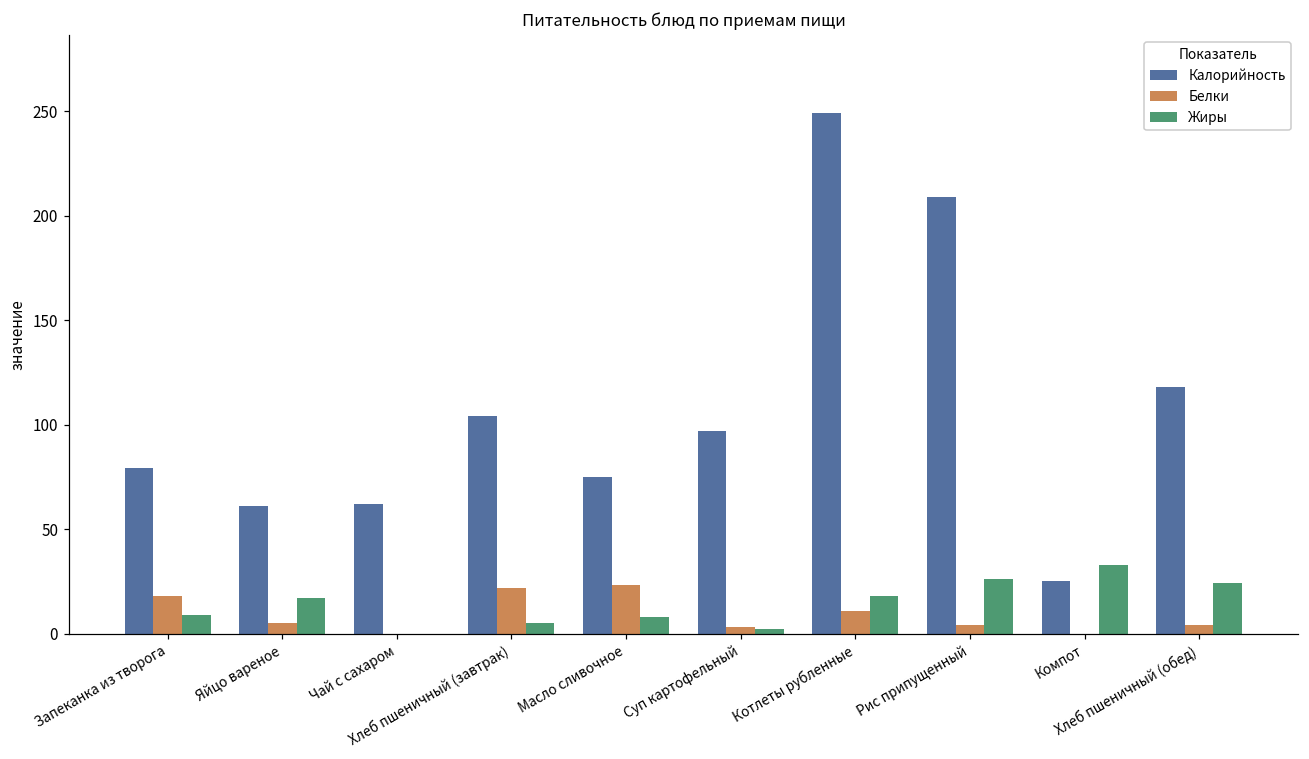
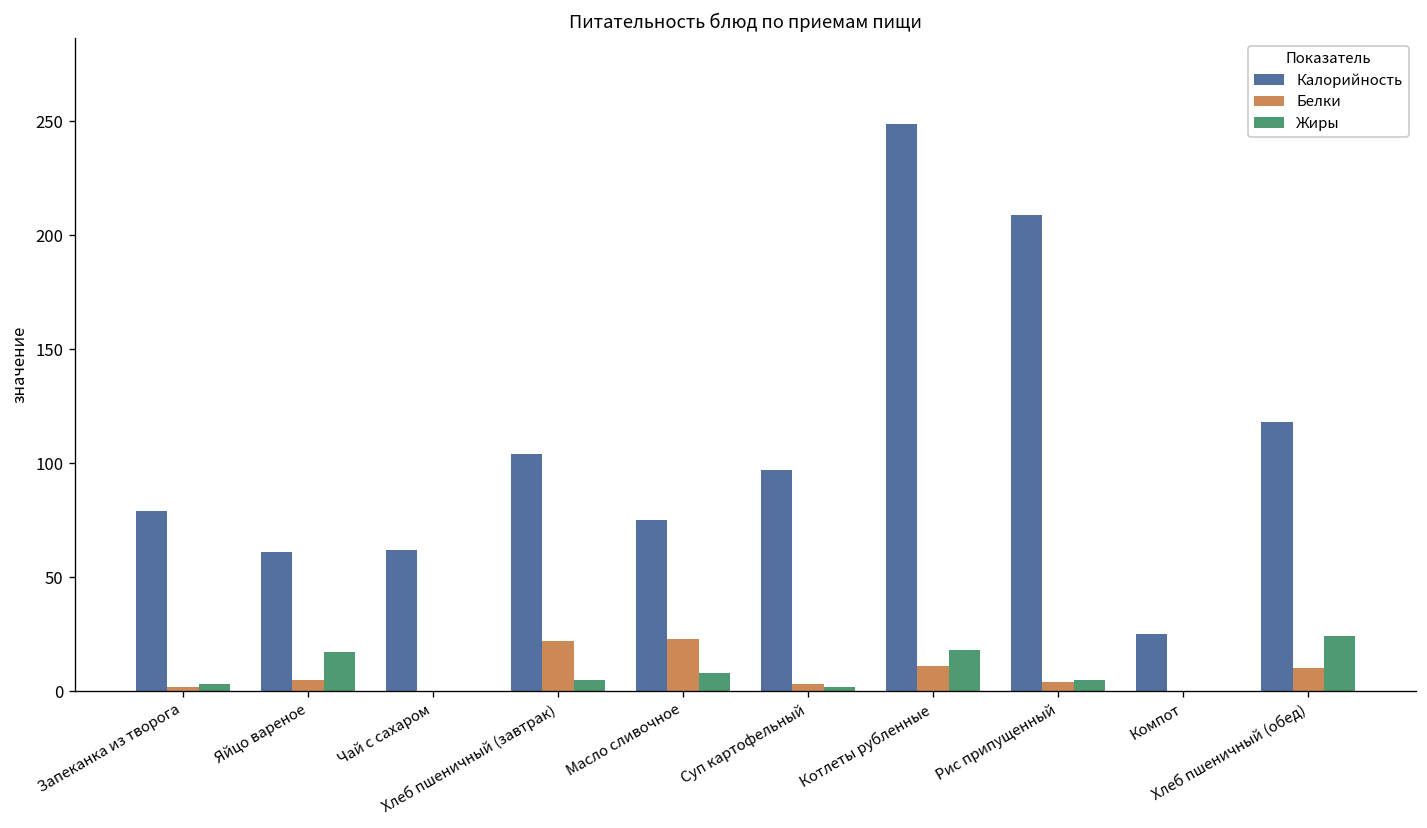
Белки, Запеканка из творога: 18 -> 2
Жиры, Запеканка из творога: 9 -> 3
Жиры, Рис припущенный: 26 -> 5
Жиры, Компот: 33 -> 0
Белки, Хлеб пшеничный (обед): 4 -> 10
